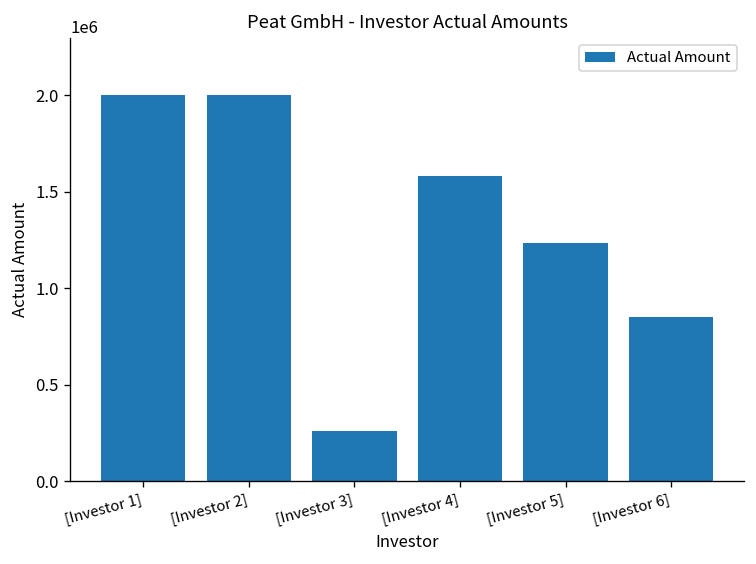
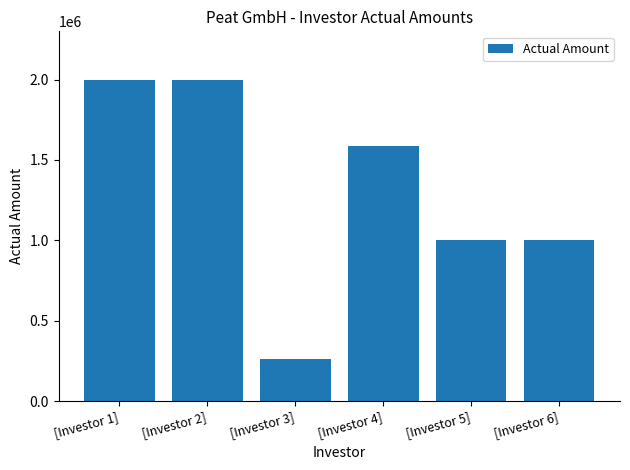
[Investor 5]: 1230000 -> 1000000
[Investor 6]: 850000 -> 1000000
